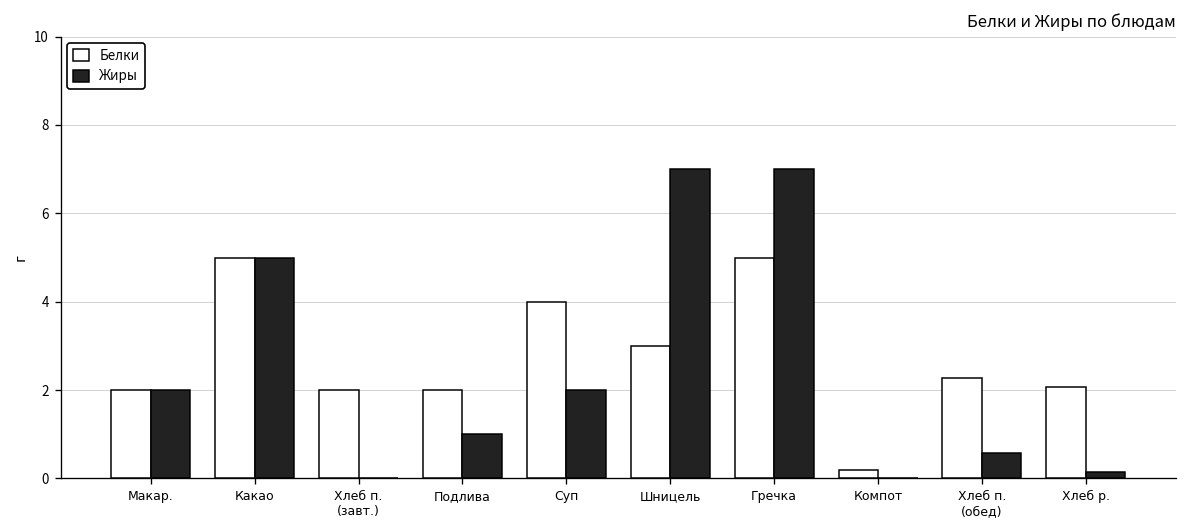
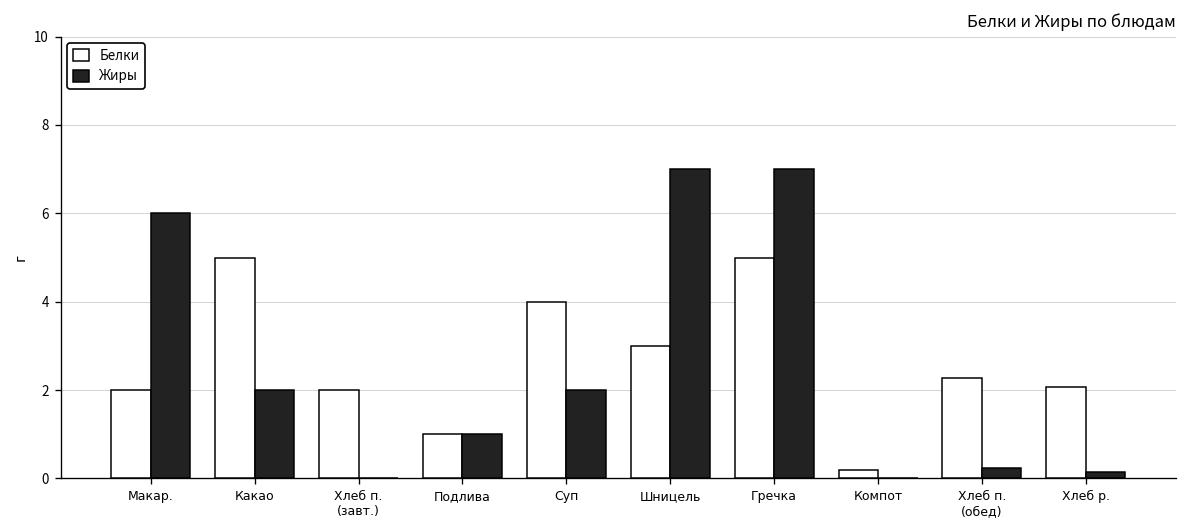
Жиры, Макар.: 2 -> 6
Жиры, Какао: 5 -> 2
Белки, Подлива: 2 -> 1
Жиры, Хлеб п. (обед): 0.6 -> 0.2
